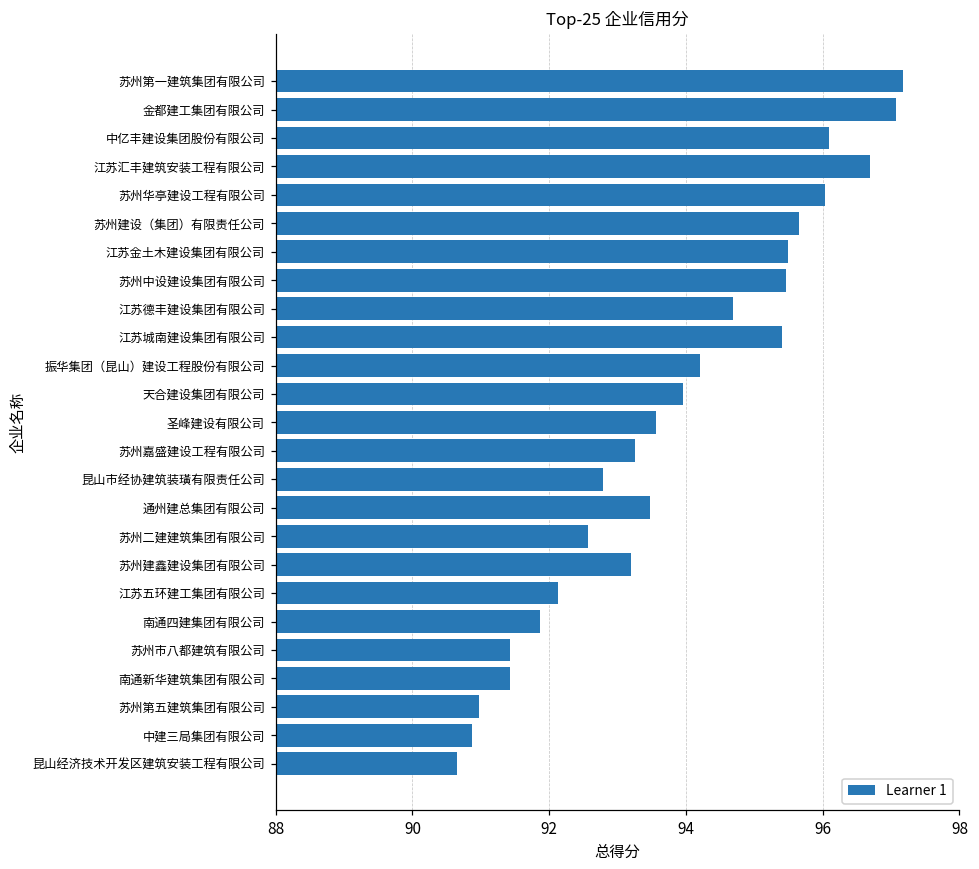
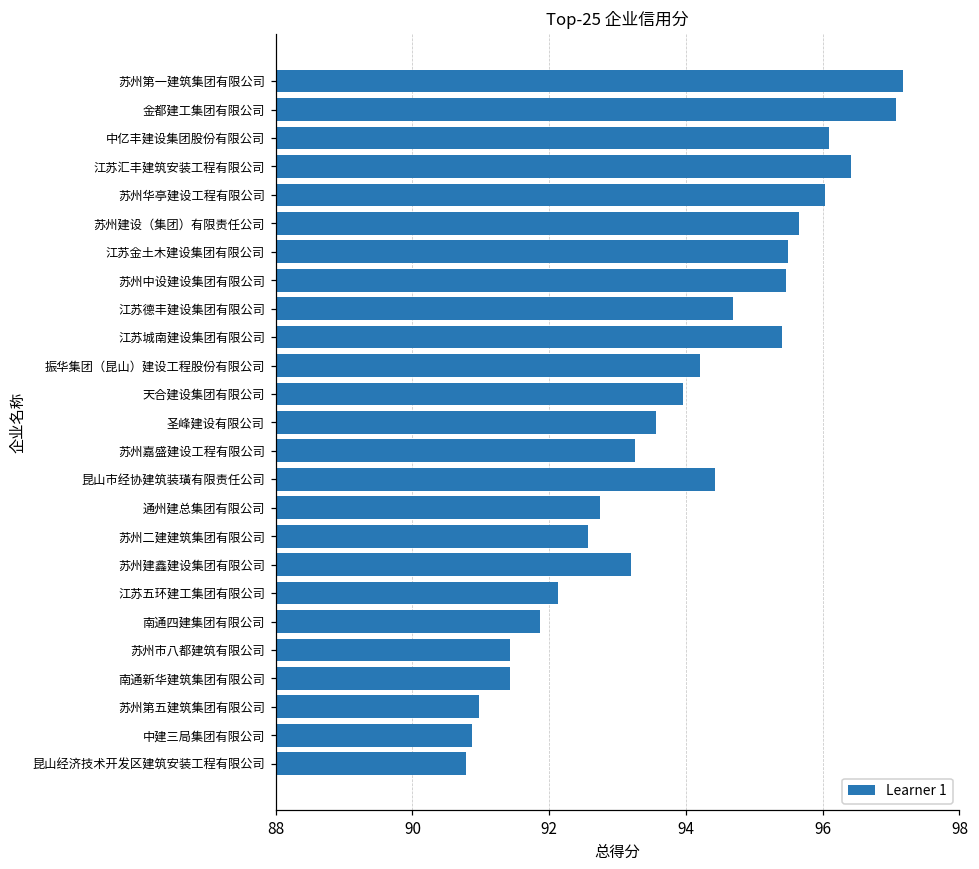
江苏汇丰建筑安装工程有限公司: 96.7 -> 96.4
昆山市经协建筑装璜有限责任公司: 92.8 -> 94.4
通州建总集团有限公司: 93.5 -> 92.7
昆山经济技术开发区建筑安装工程有限公司: 90.7 -> 90.8
